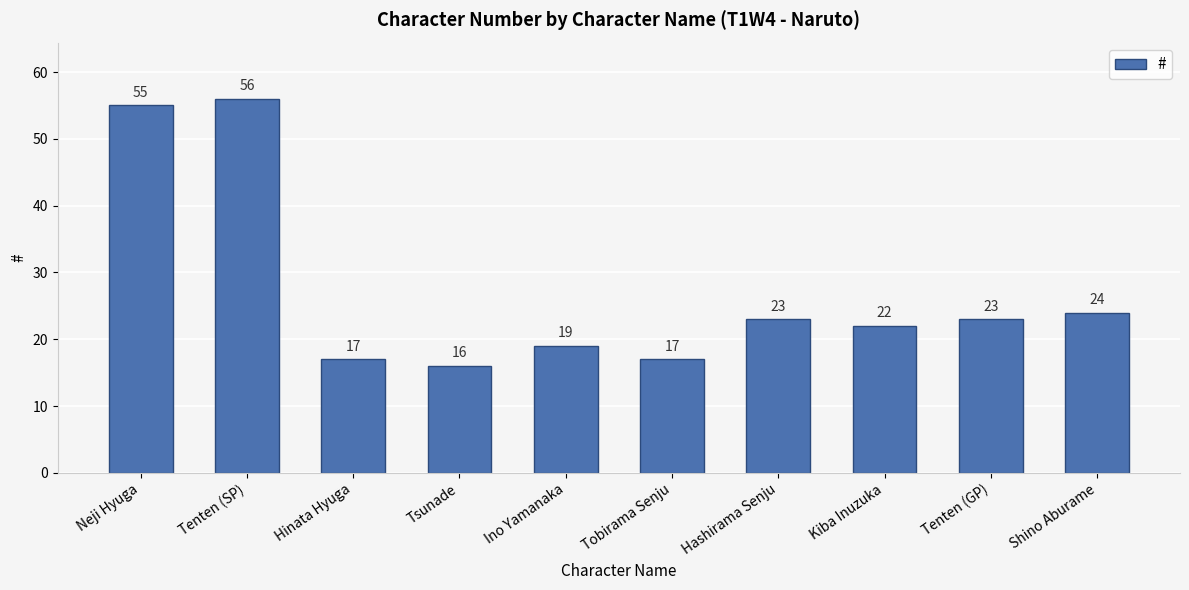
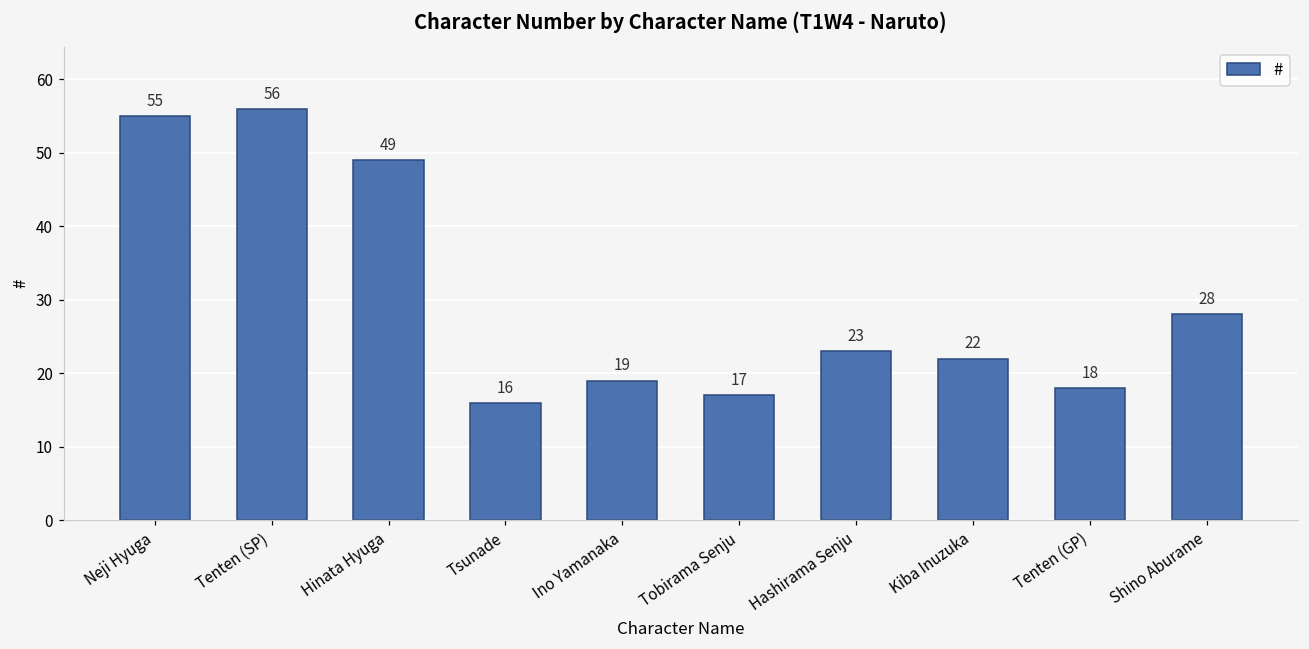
Hinata Hyuga: 17 -> 49
Tenten (GP): 23 -> 18
Shino Aburame: 24 -> 28
